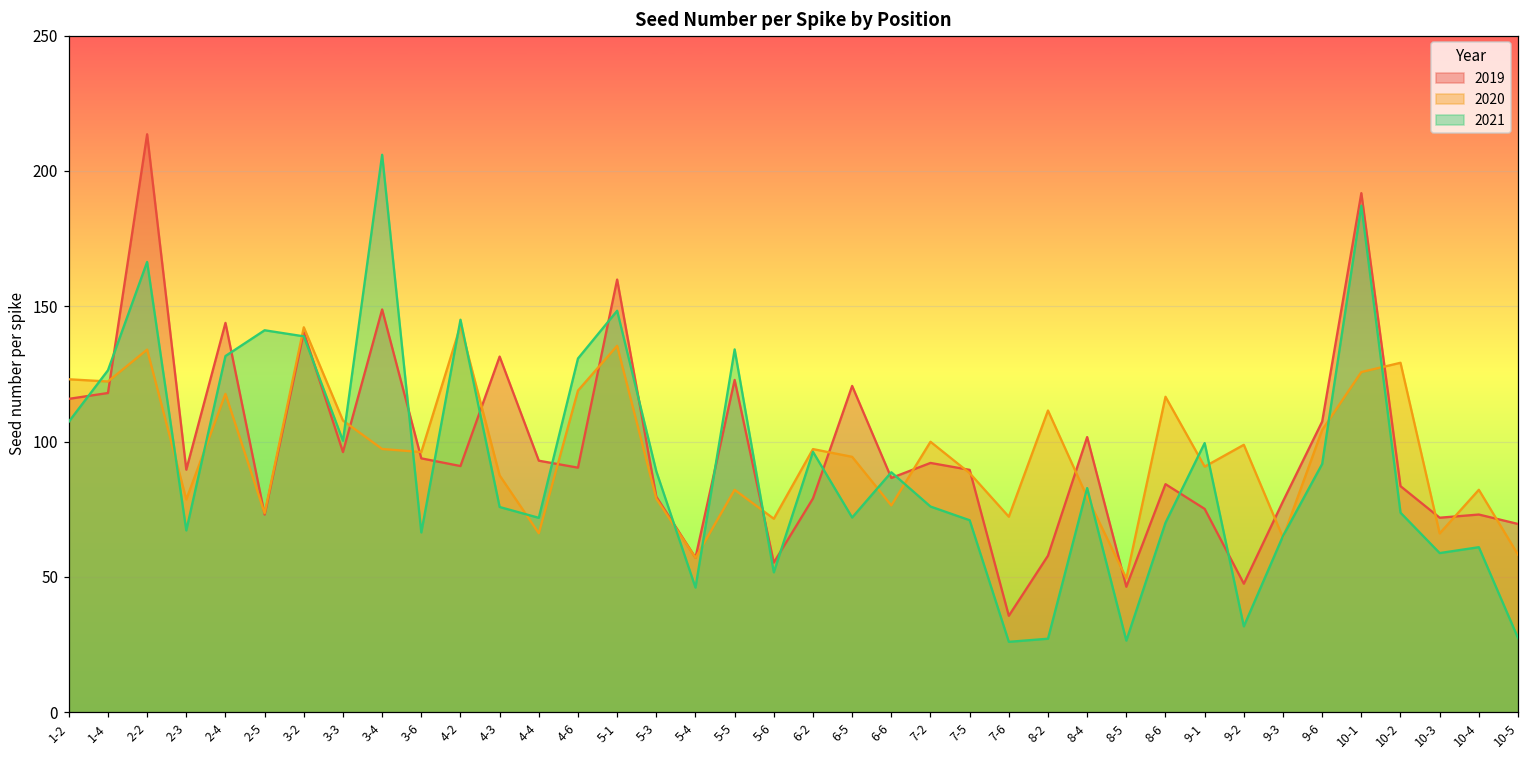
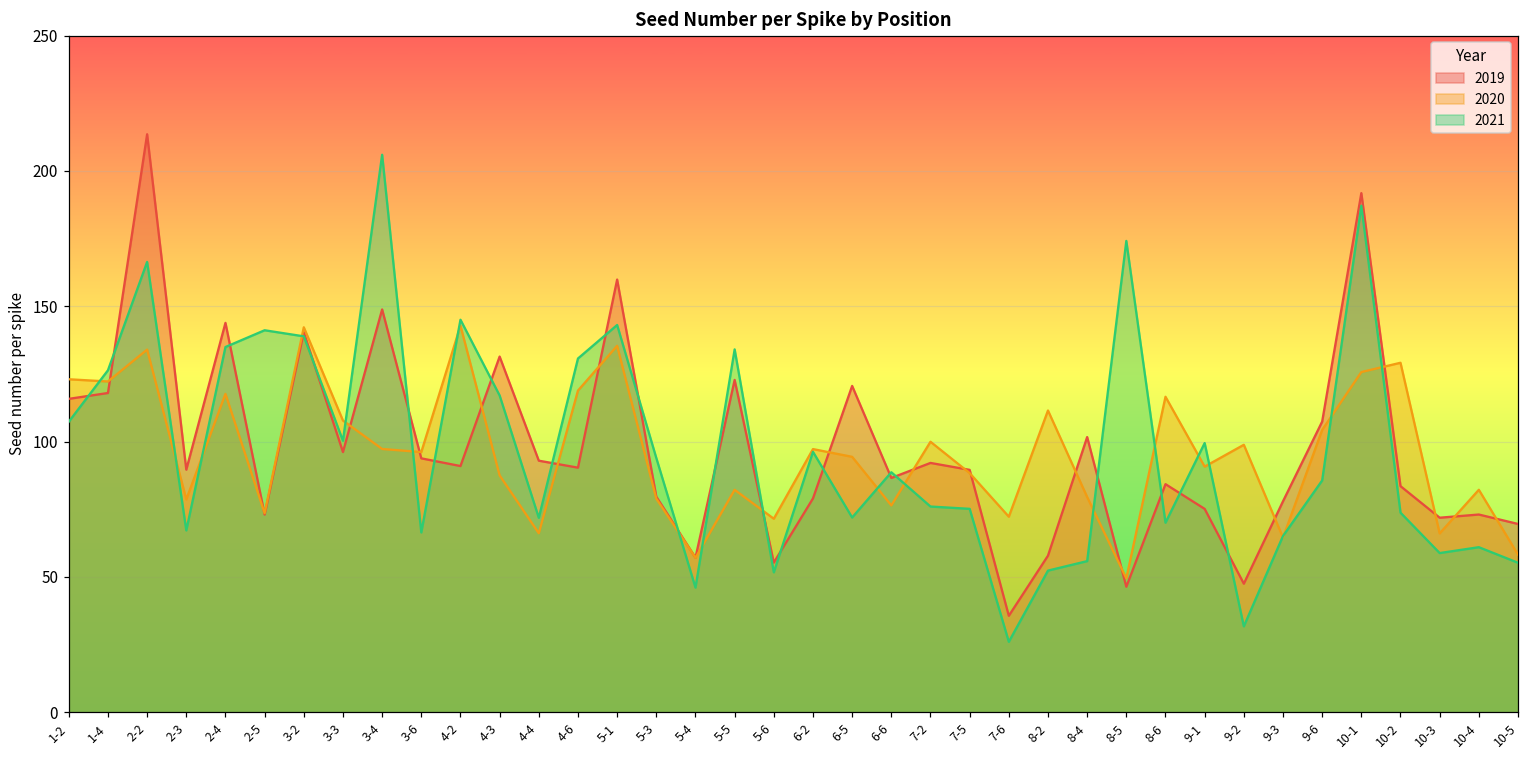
2021, 2-4: 132 -> 135
2021, 4-3: 76 -> 117
2021, 5-1: 148 -> 143
2021, 5-3: 89 -> 94
2021, 7-5: 71 -> 75
2021, 8-2: 27 -> 52
2021, 8-4: 83 -> 56
2021, 8-5: 26 -> 174
2021, 9-6: 92 -> 86
2021, 10-5: 27 -> 55
